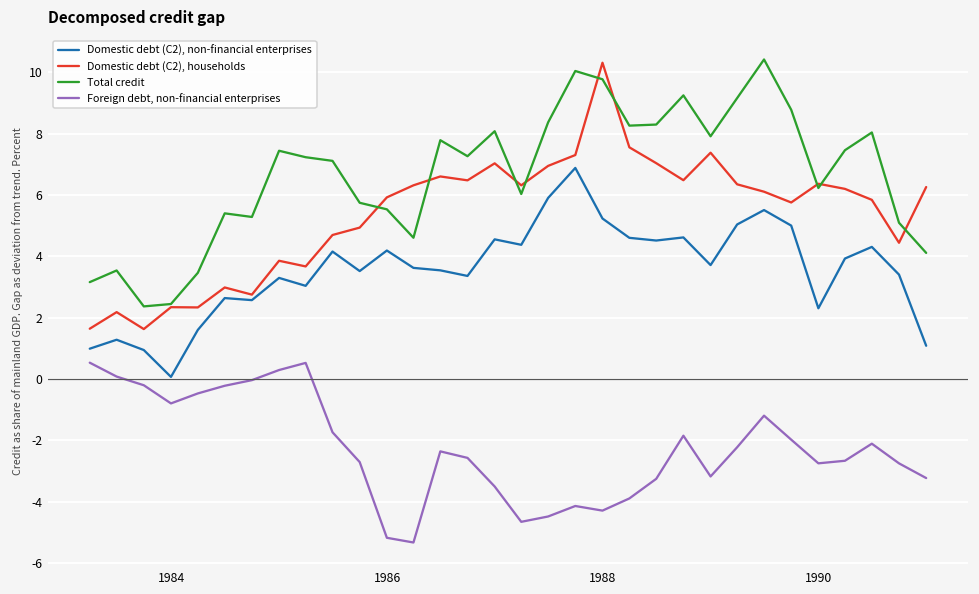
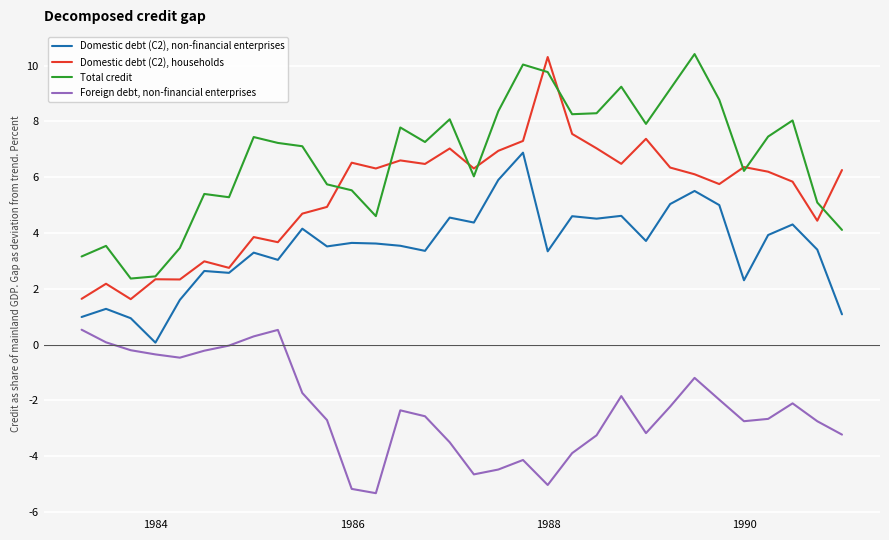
Foreign debt, non-financial enterprises, 1984: -0.8 -> -0.4
Domestic debt (C2), non-financial enterprises, 1986: 4.2 -> 3.6
Domestic debt (C2), households, 1986: 5.9 -> 6.5
Domestic debt (C2), non-financial enterprises, 1988: 5.2 -> 3.3
Foreign debt, non-financial enterprises, 1988: -4.3 -> -5.0
